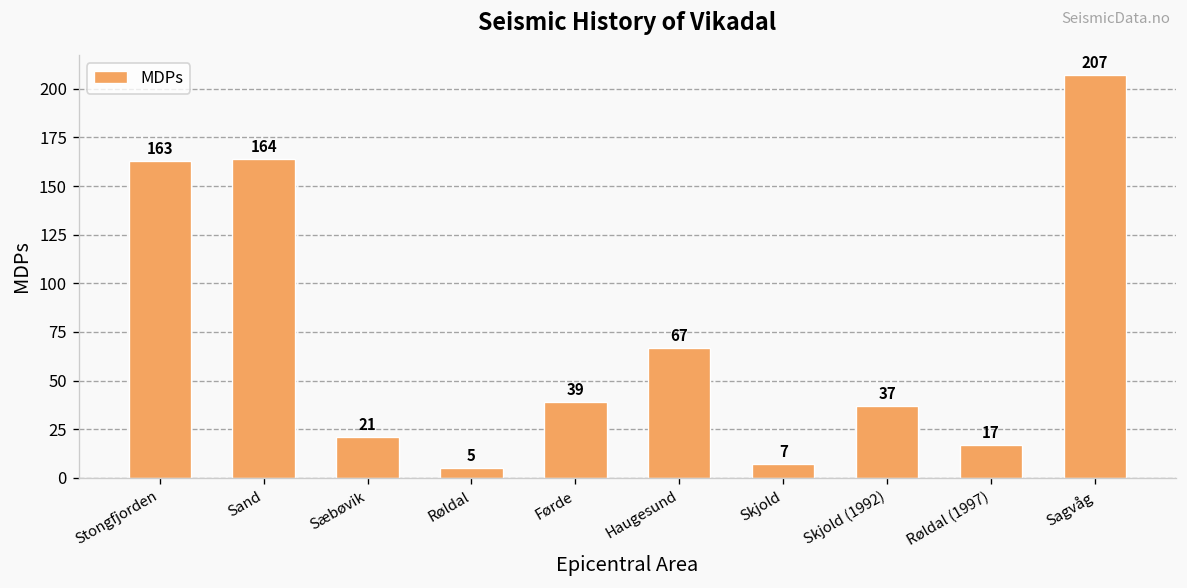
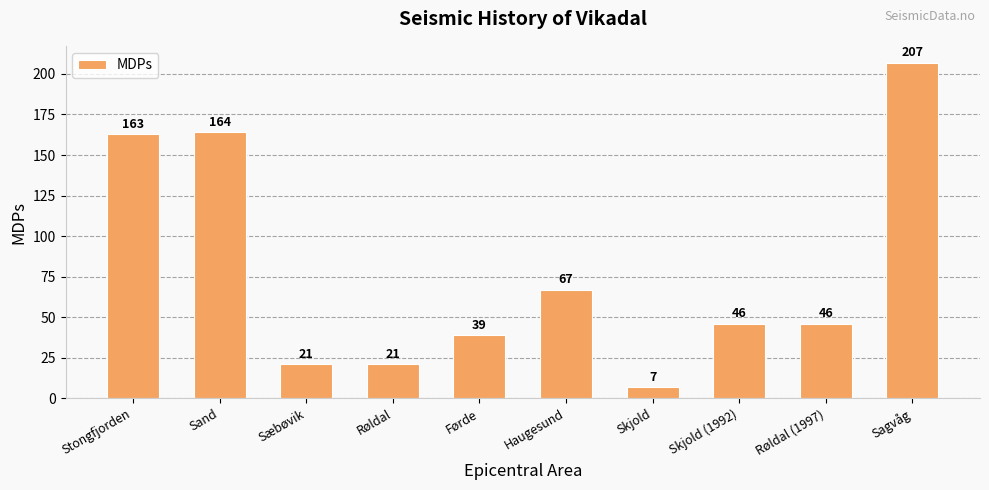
Røldal: 5 -> 21
Skjold (1992): 37 -> 46
Røldal (1997): 17 -> 46
